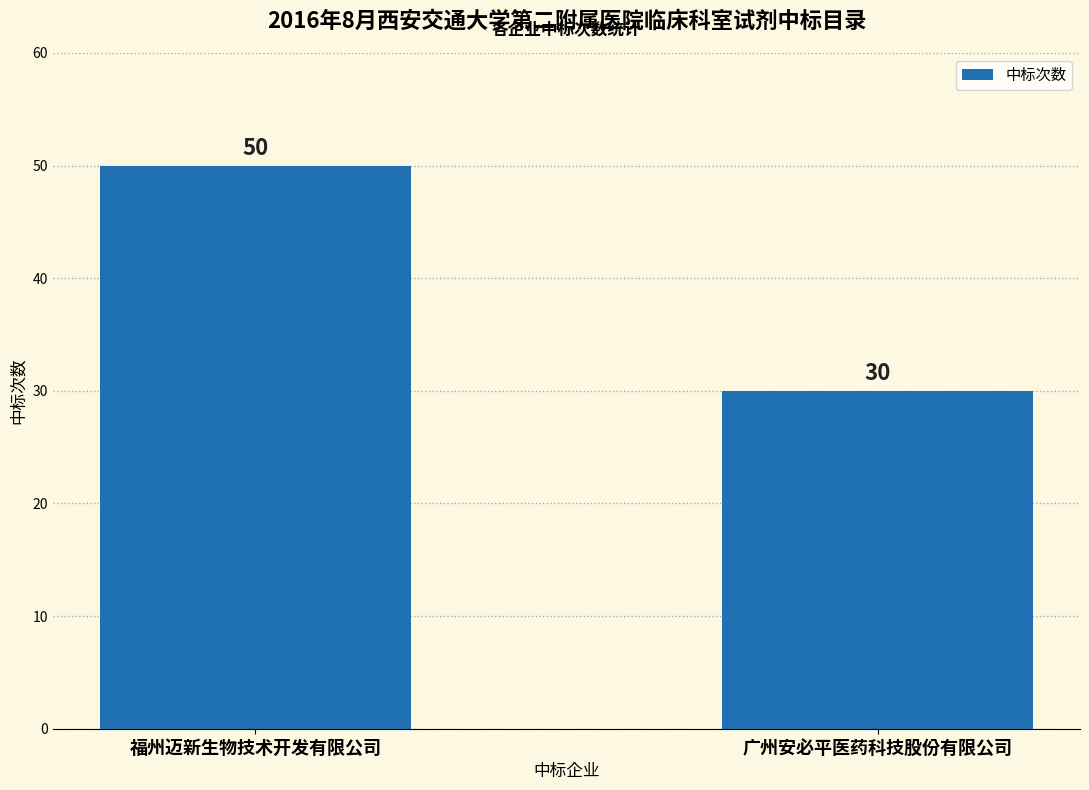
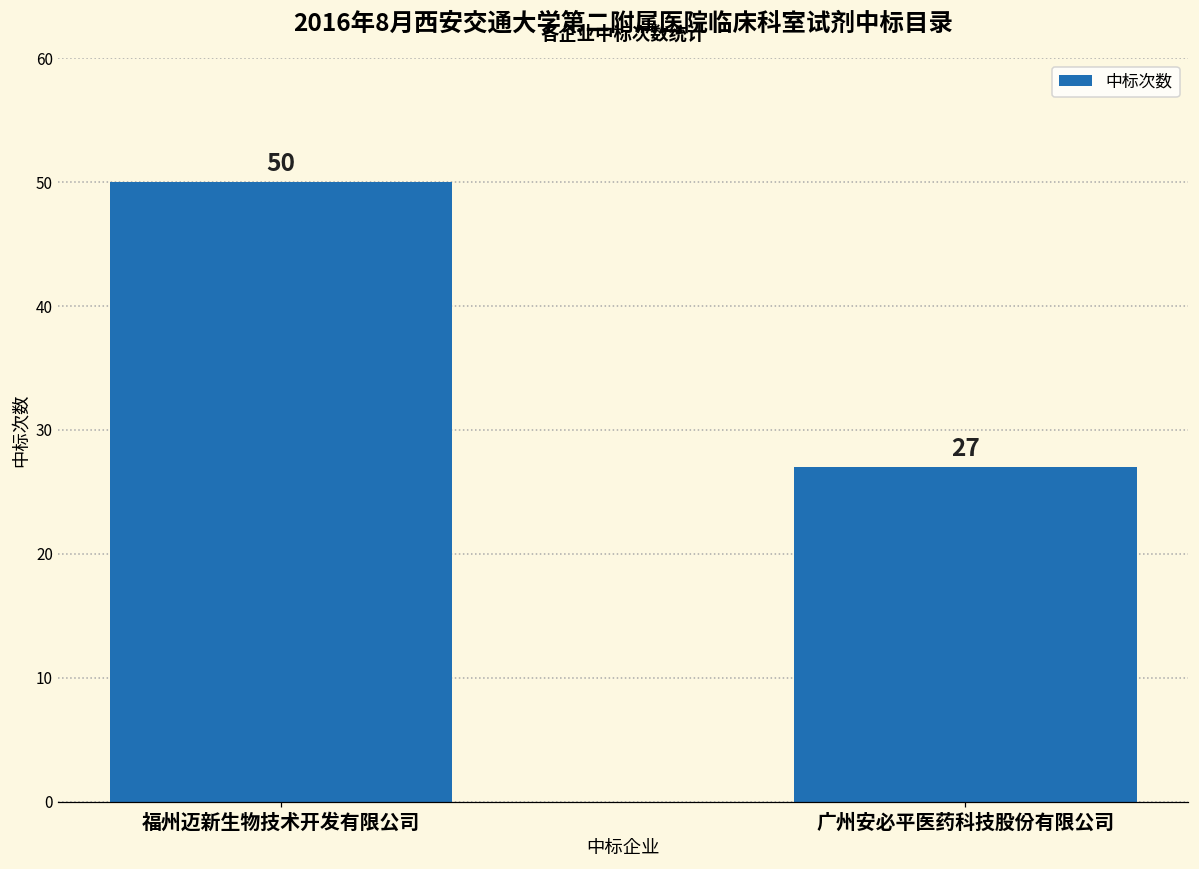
广州安必平医药科技股份有限公司: 30 -> 27
